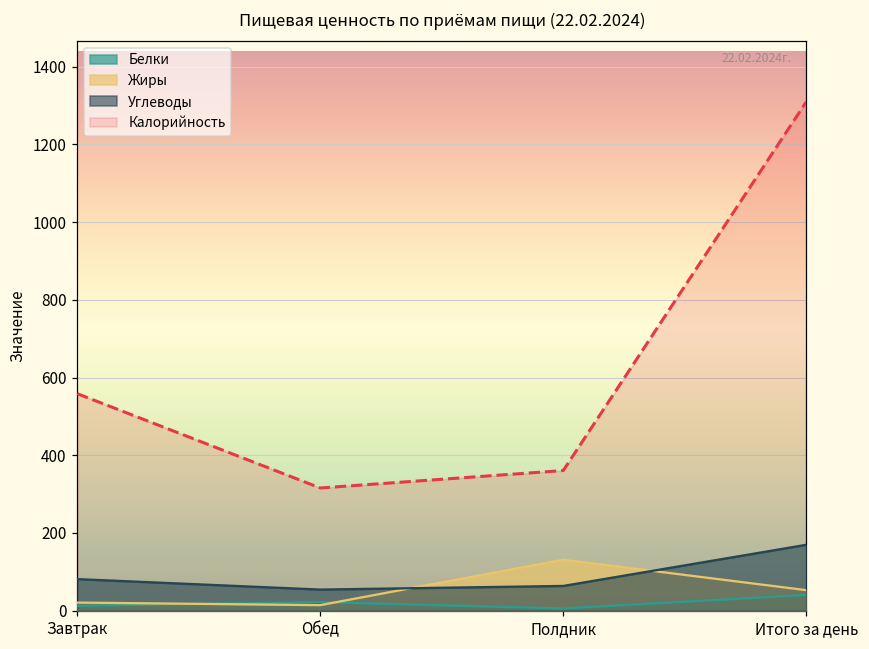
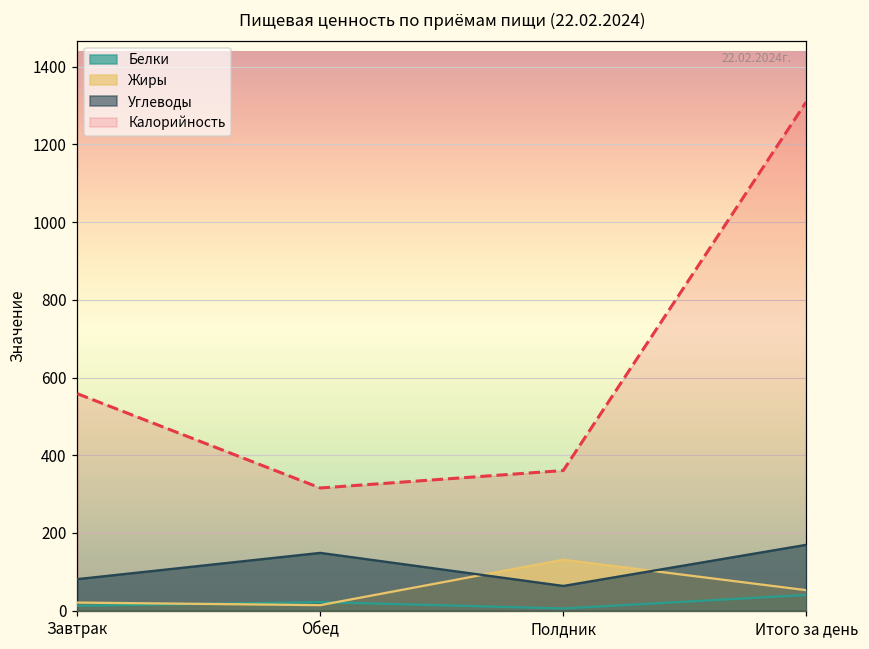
Углеводы, Обед: 50 -> 150
